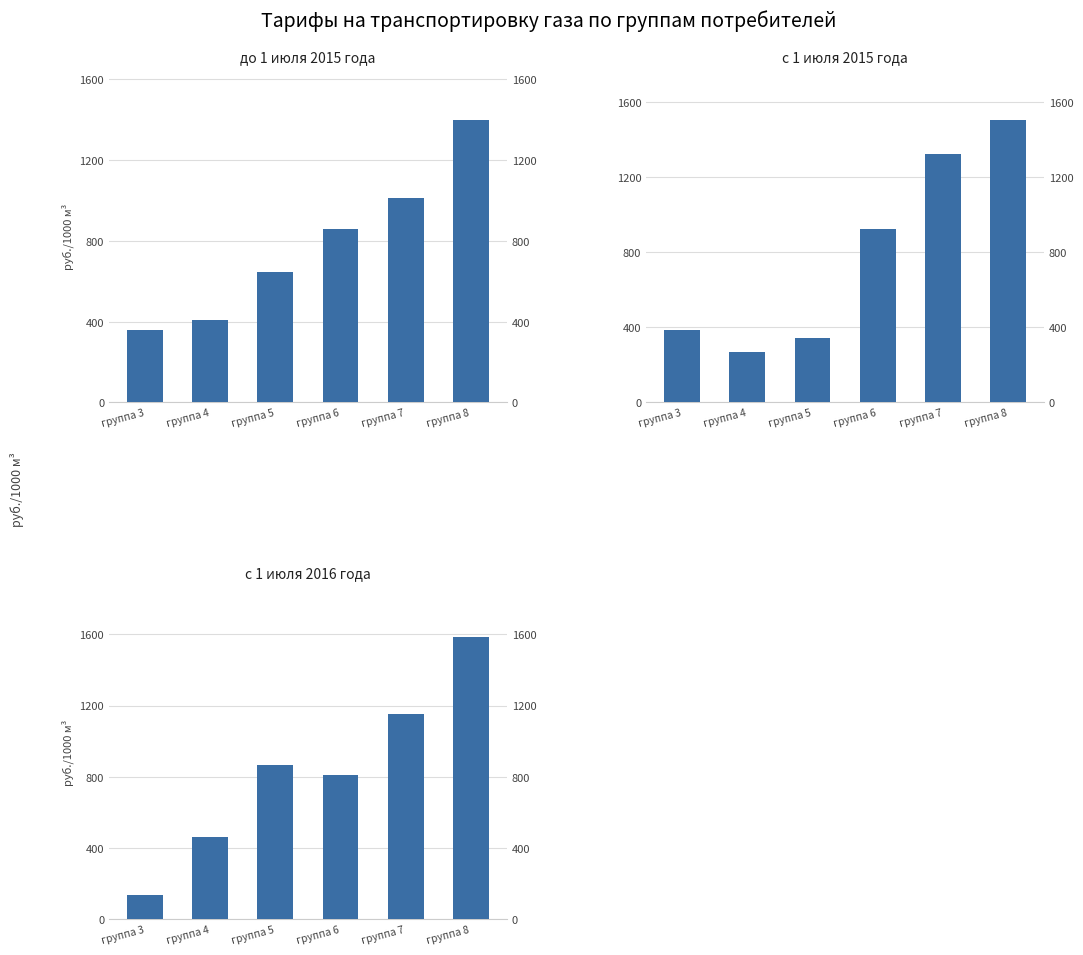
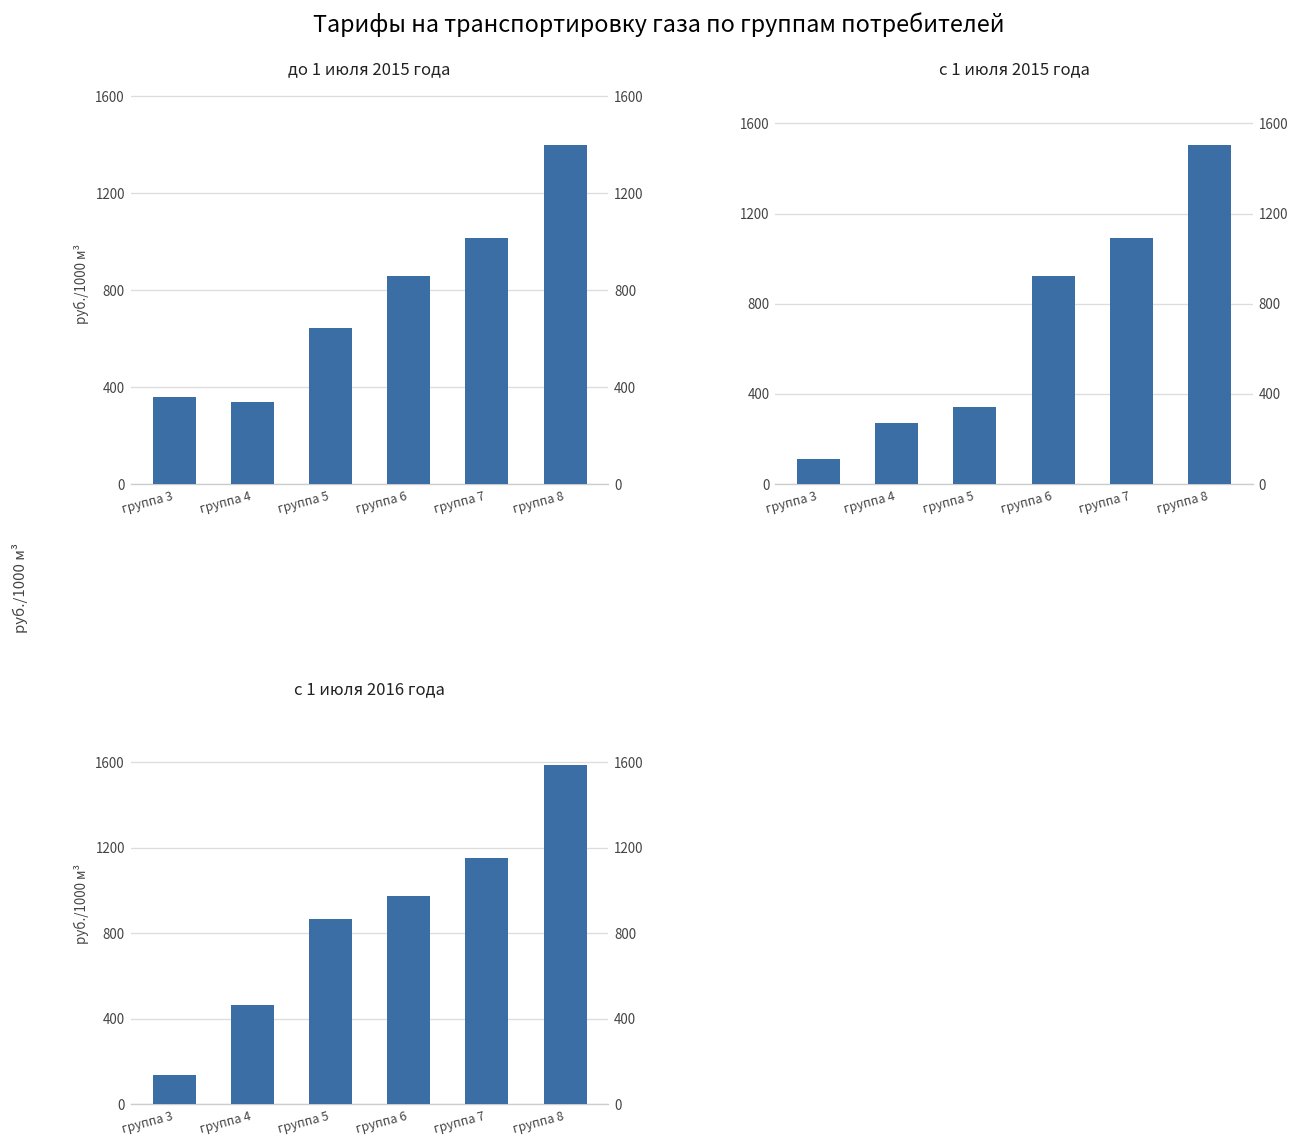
до 1 июля 2015 года, группа 4: 410 -> 340
с 1 июля 2015 года, группа 3: 390 -> 110
с 1 июля 2015 года, группа 7: 1320 -> 1090
с 1 июля 2016 года, группа 6: 810 -> 980
